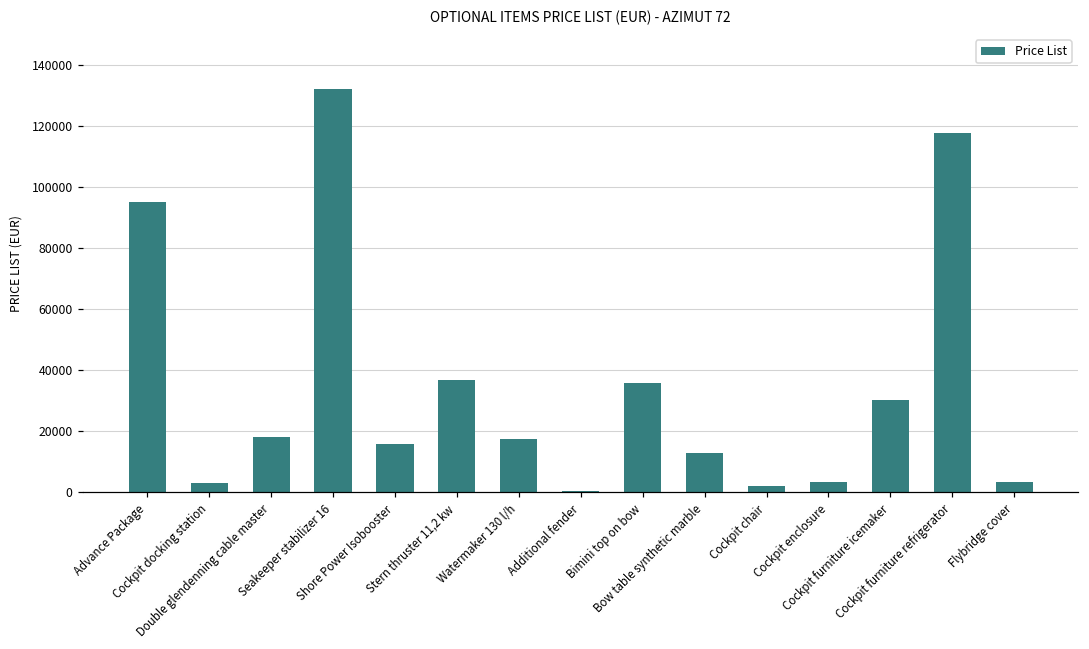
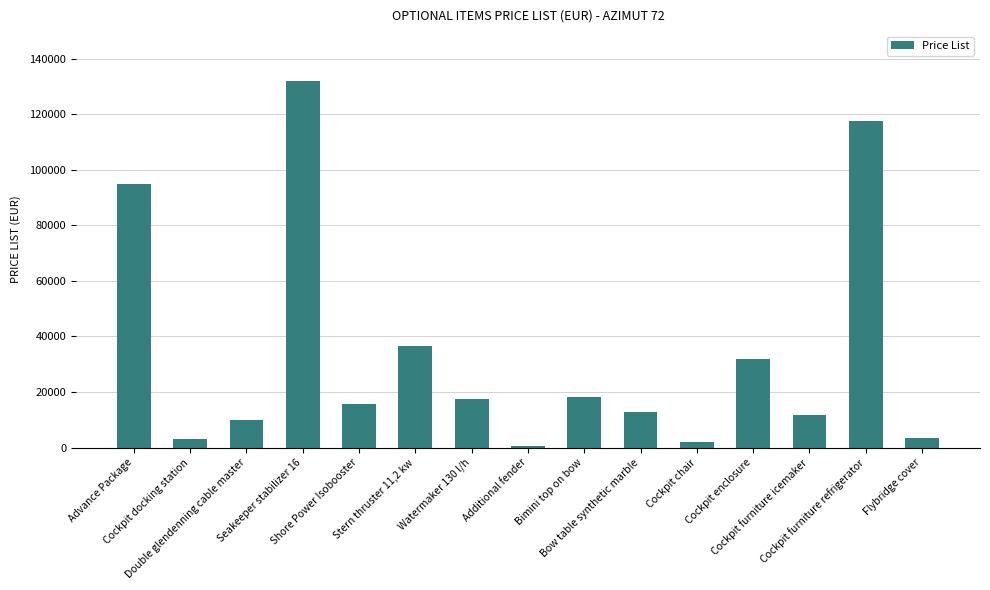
Double glendenning cable master: 18000 -> 10000
Bimini top on bow: 36000 -> 18000
Cockpit enclosure: 3000 -> 32000
Cockpit furniture icemaker: 30000 -> 12000
